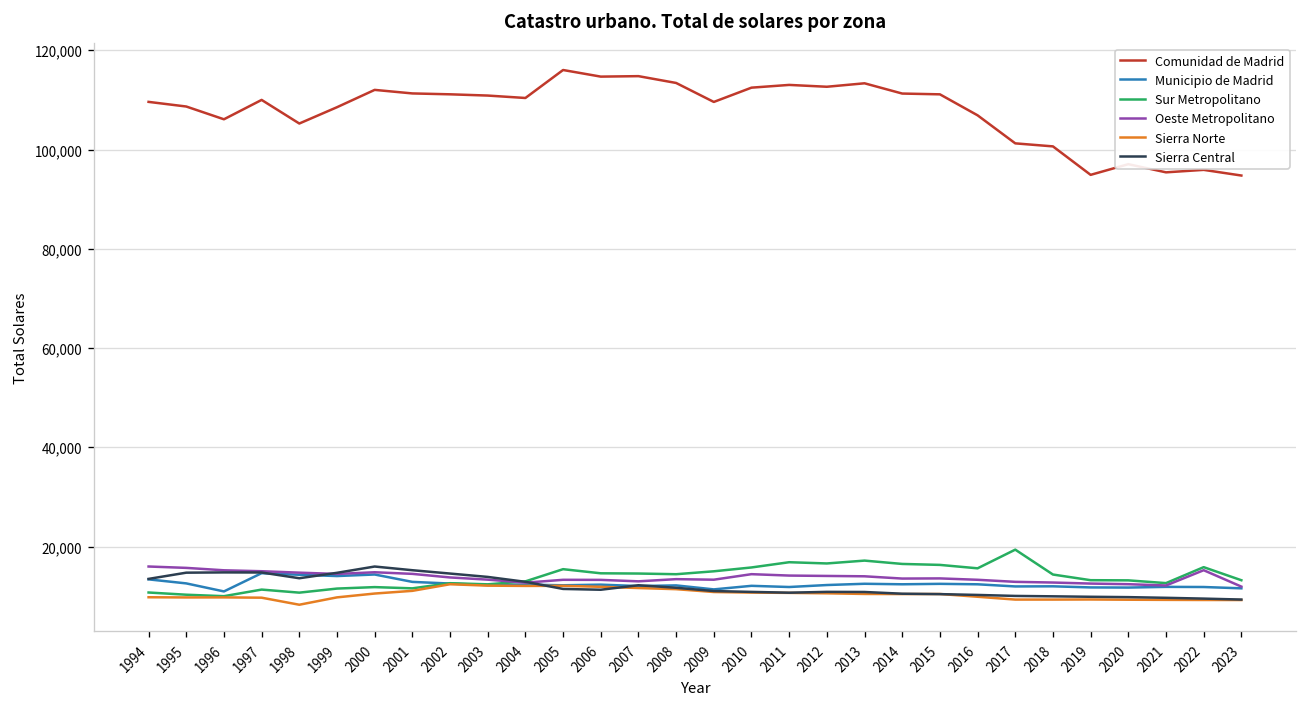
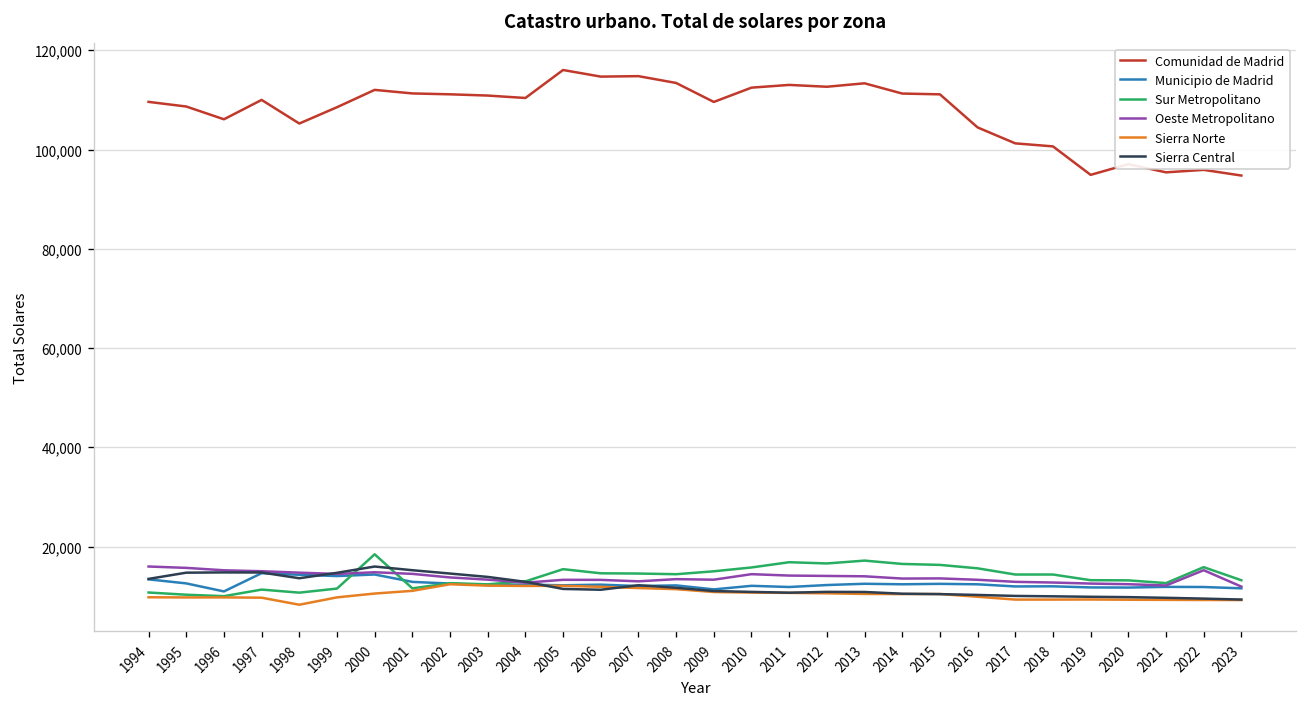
Sur Metropolitano, 2000: 12,000 -> 18,000
Comunidad de Madrid, 2016: 107,000 -> 104,000
Sur Metropolitano, 2017: 19,000 -> 14,000
